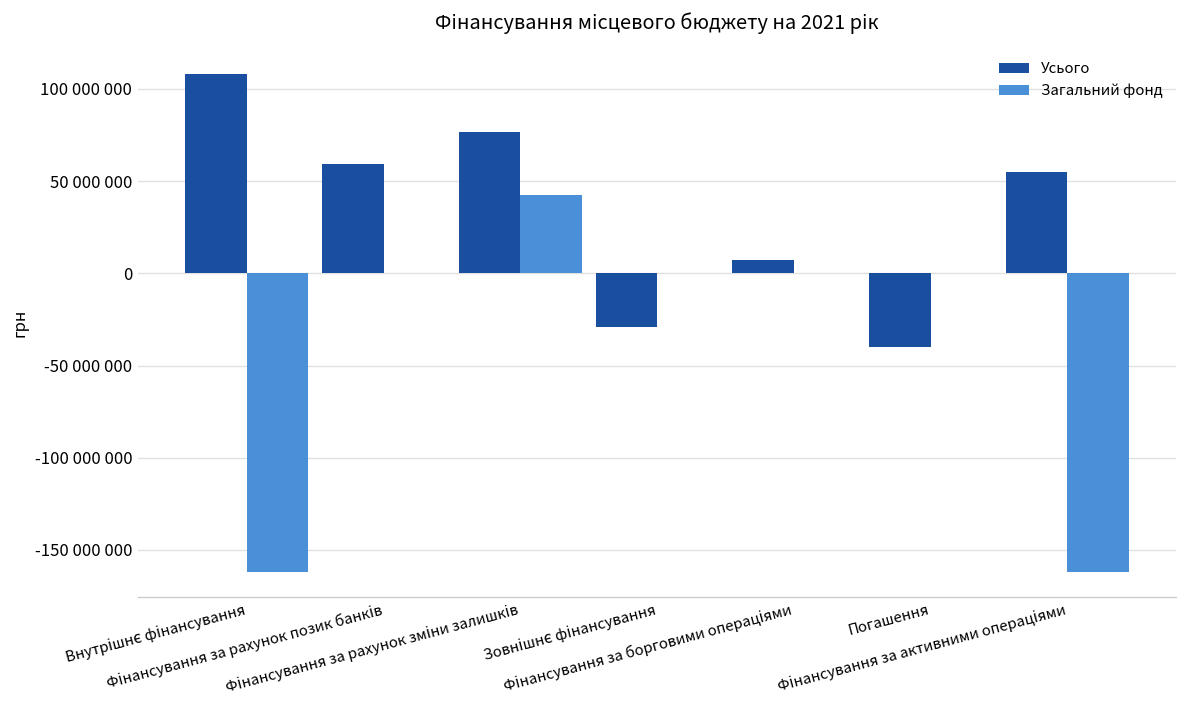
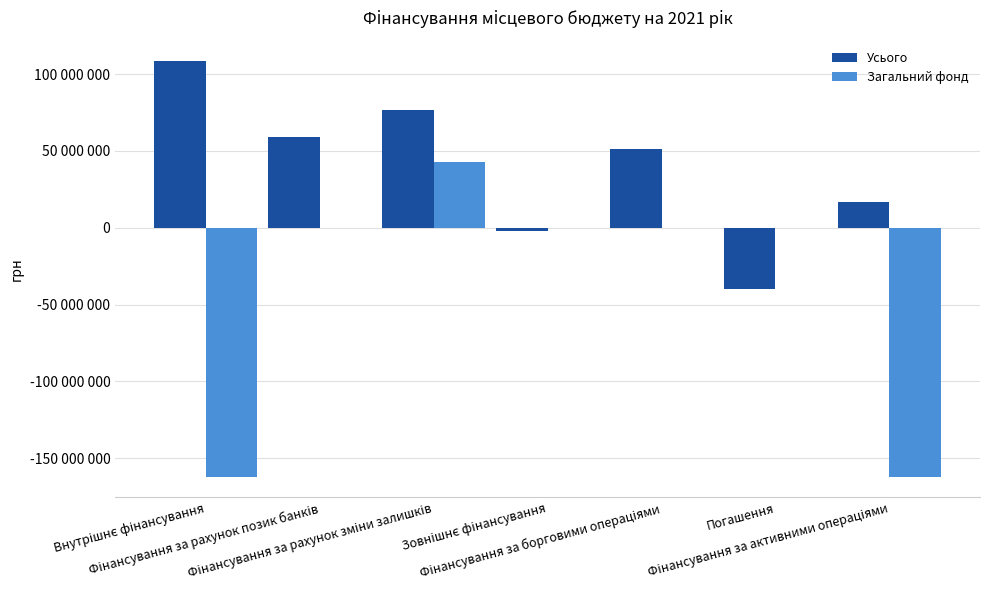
Усього, Зовнішнє фінансування: -29000000 -> -2000000
Усього, Фінансування за борговими операціями: 7000000 -> 51000000
Усього, Фінансування за активними операціями: 55000000 -> 17000000
